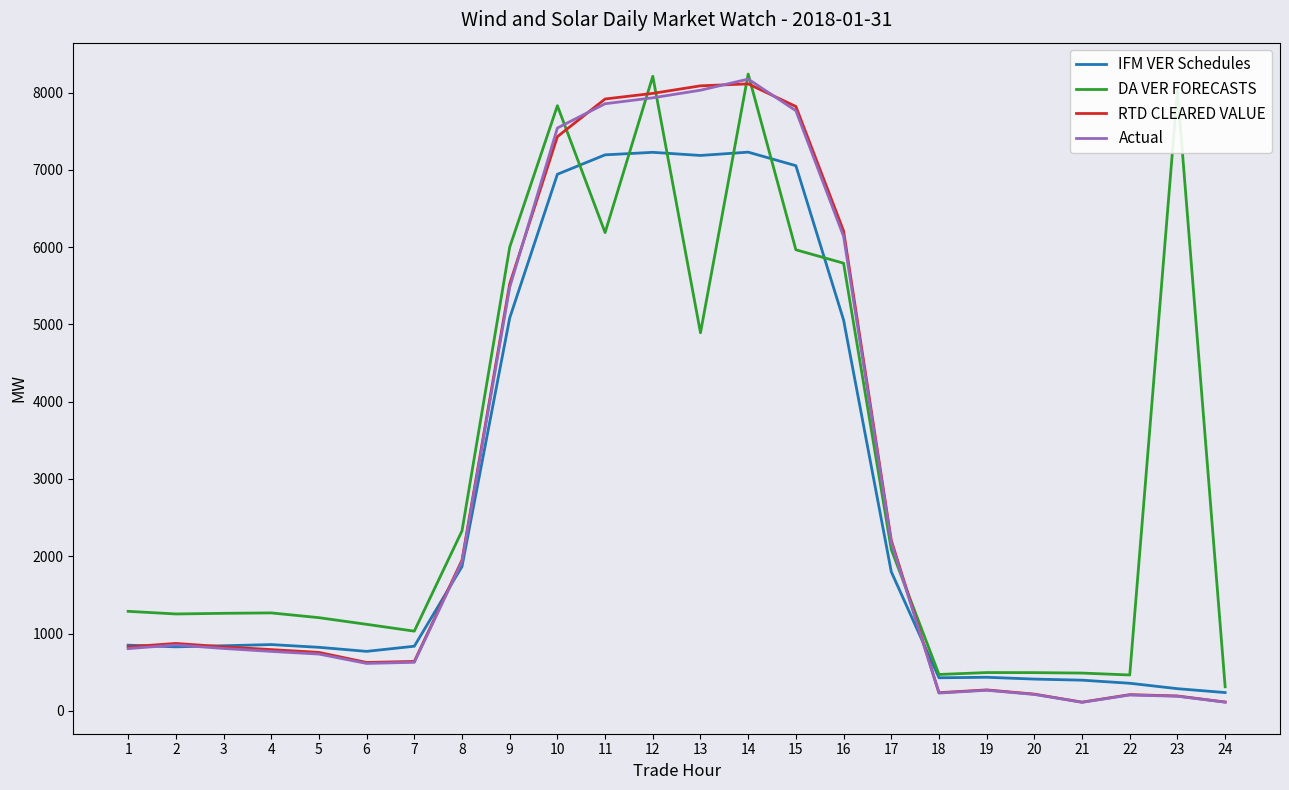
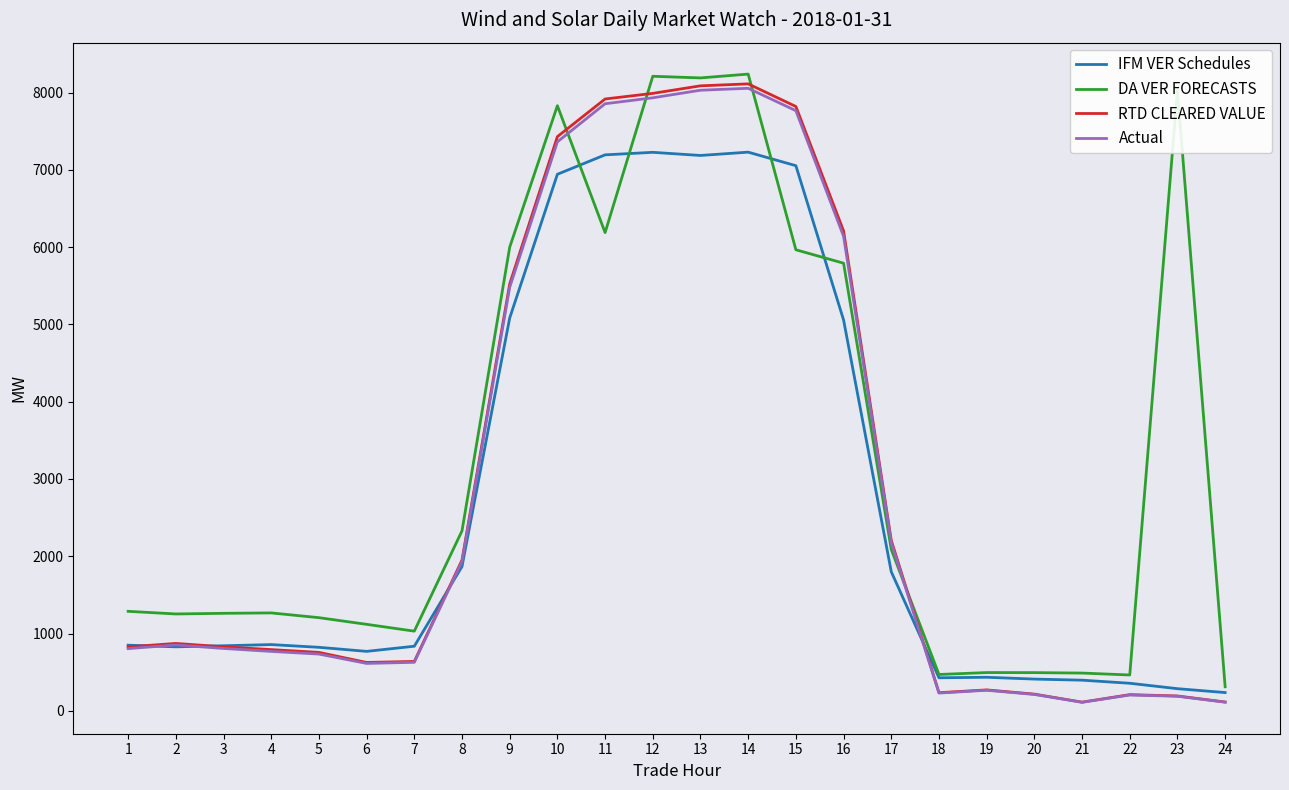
Actual, 10: 7500 -> 7400
DA VER FORECASTS, 13: 4900 -> 8200
Actual, 14: 8200 -> 8100
